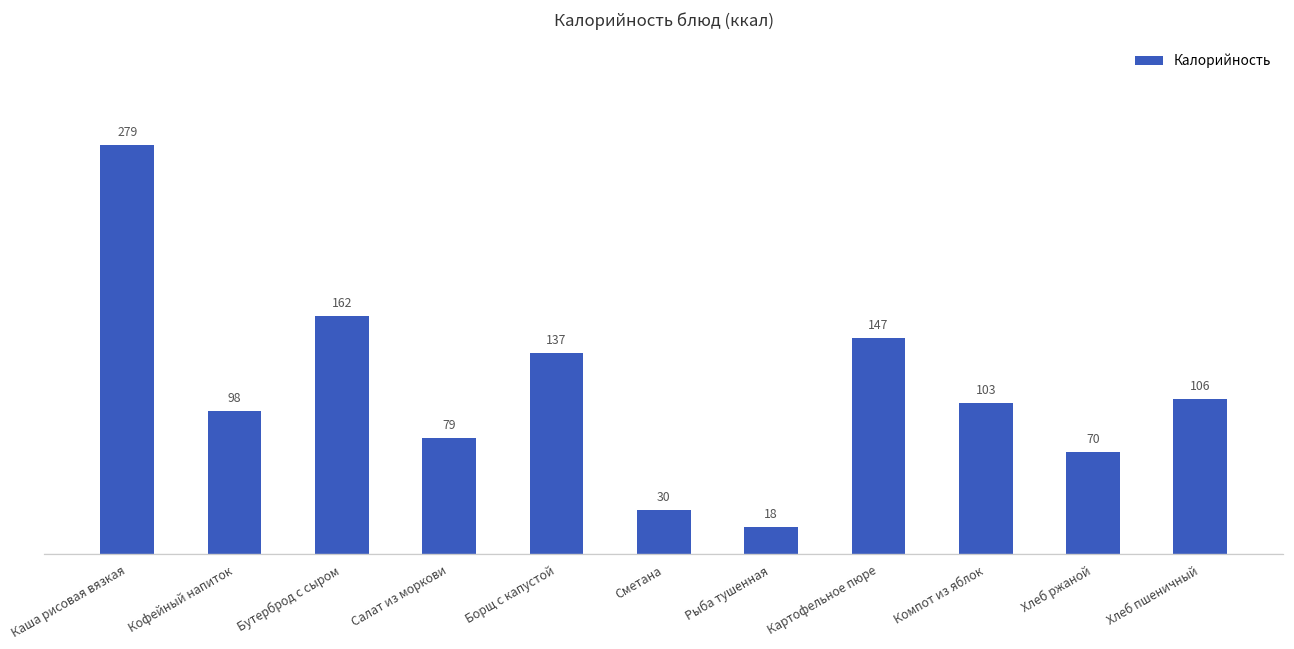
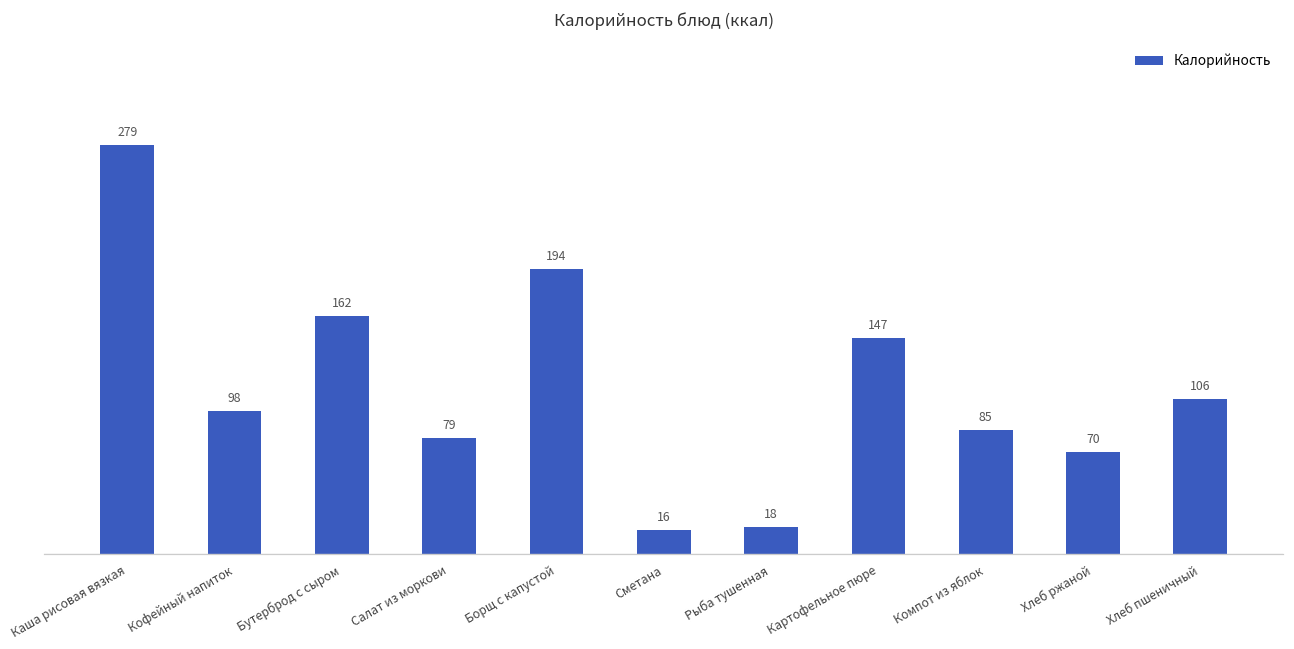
Борщ с капустой: 137 -> 194
Сметана: 30 -> 16
Компот из яблок: 103 -> 85
